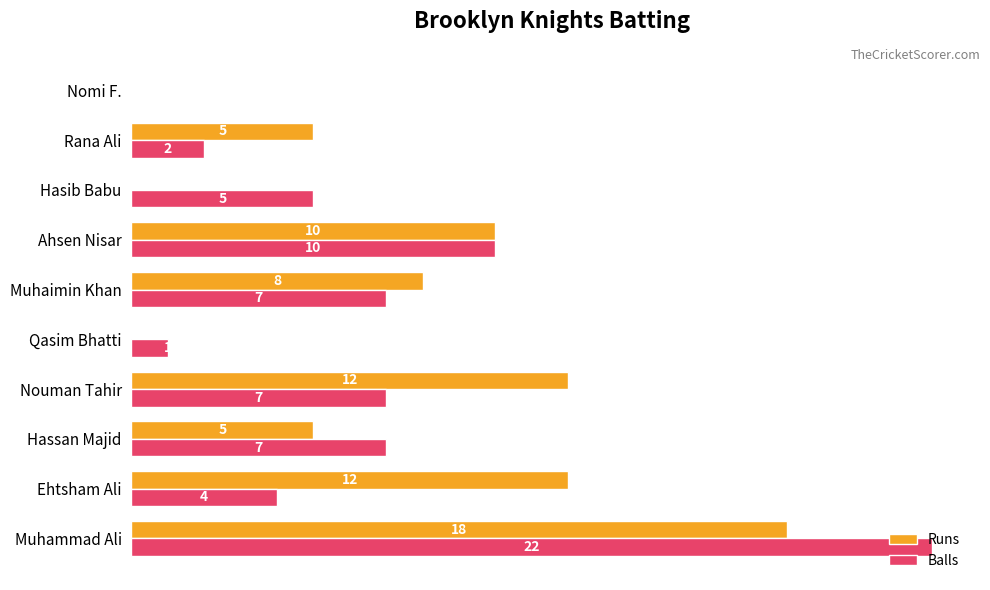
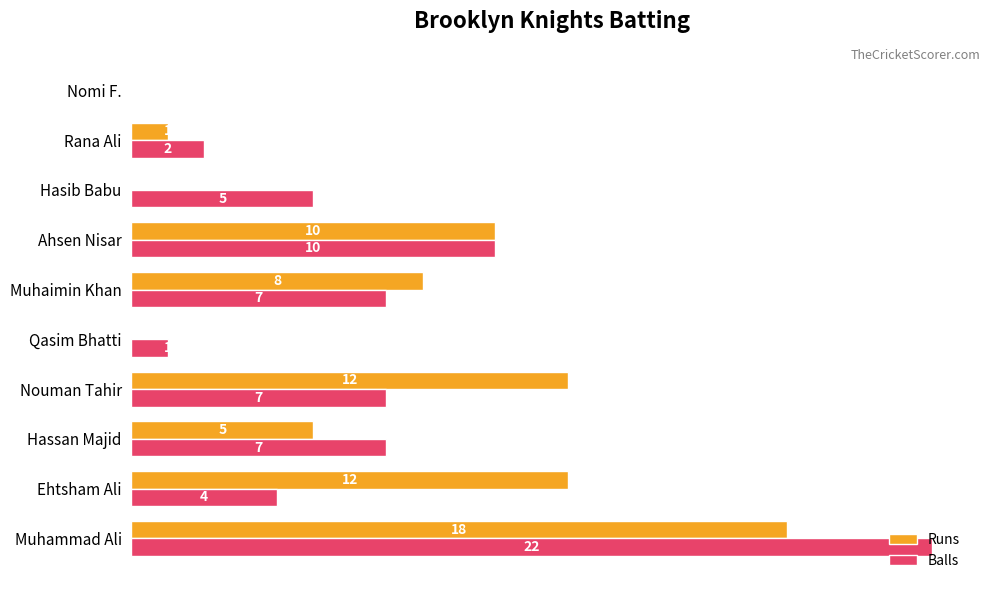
Runs, Rana Ali: 5 -> 1
